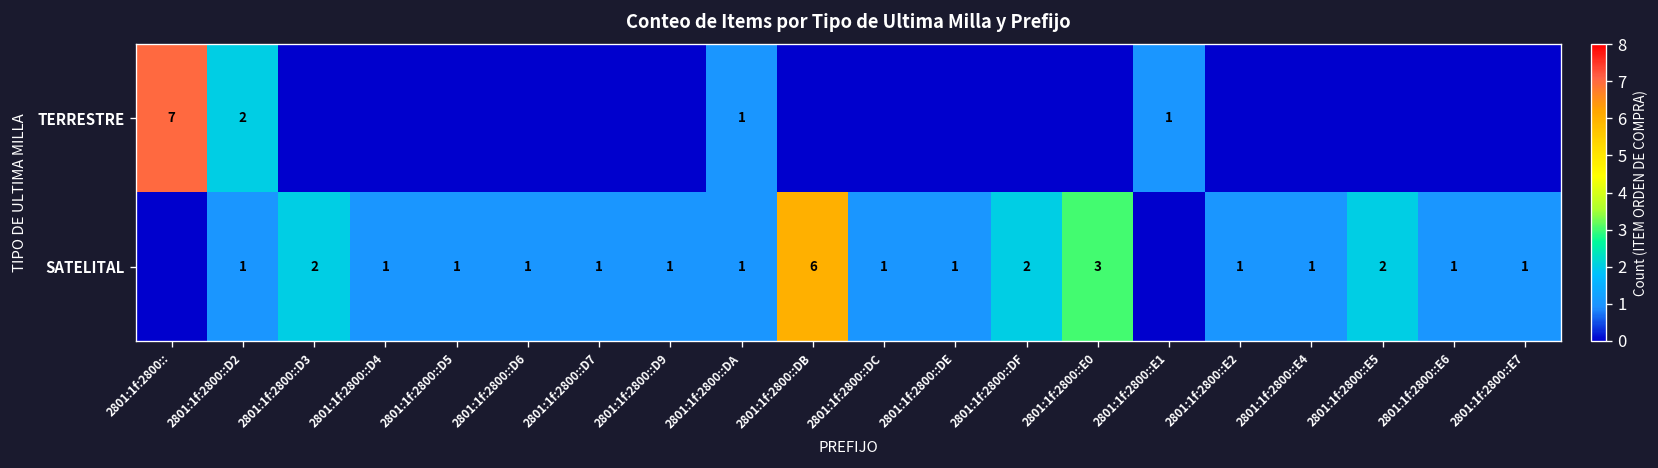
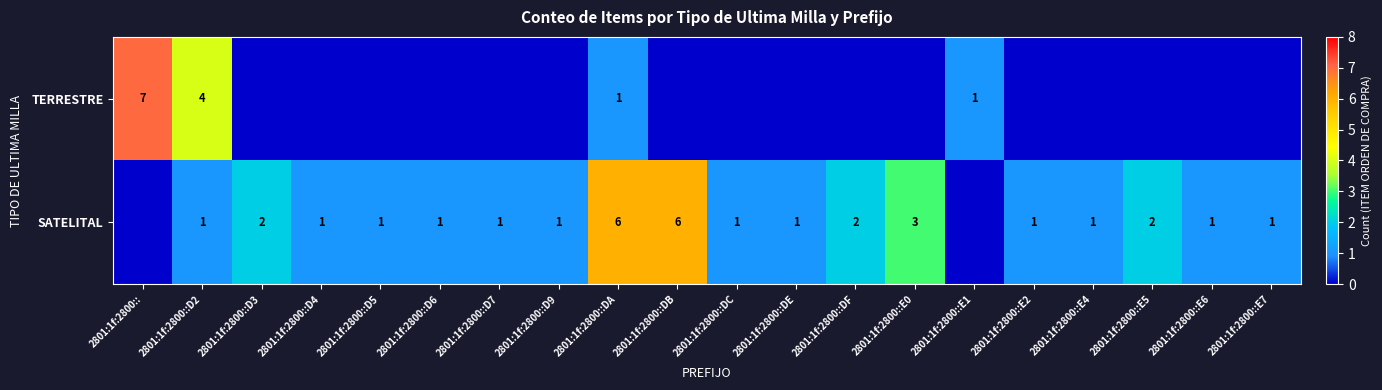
TERRESTRE, 2801:1f:2800::D2: 2 -> 4
SATELITAL, 2801:1f:2800::DA: 1 -> 6
